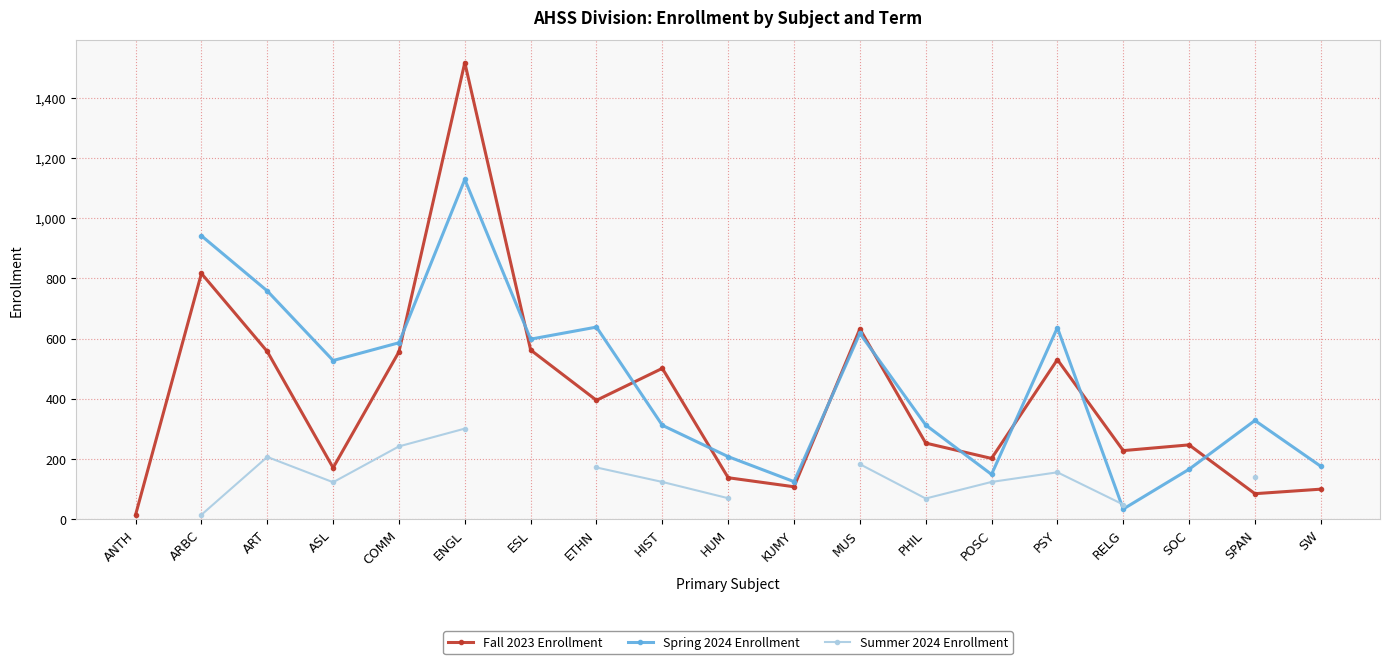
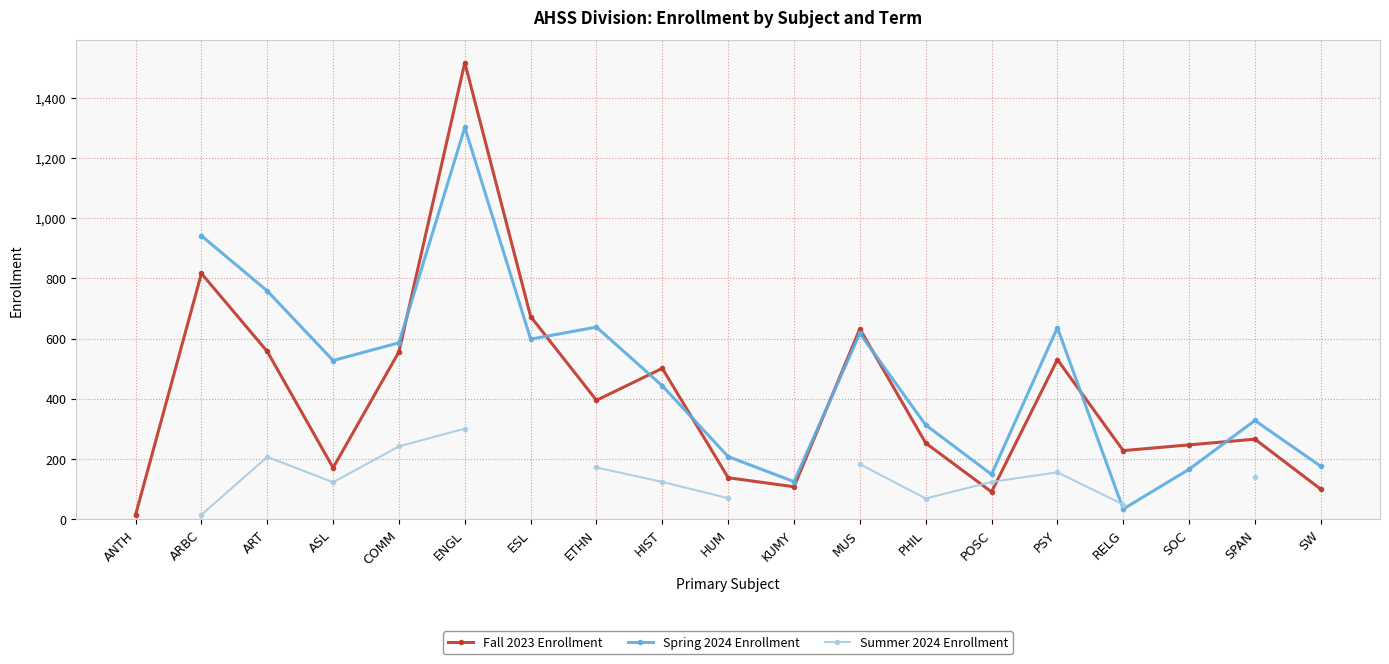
Spring 2024 Enrollment, ENGL: 1,130 -> 1,300
Fall 2023 Enrollment, ESL: 560 -> 670
Spring 2024 Enrollment, HIST: 310 -> 440
Fall 2023 Enrollment, POSC: 200 -> 90
Fall 2023 Enrollment, SPAN: 90 -> 270
